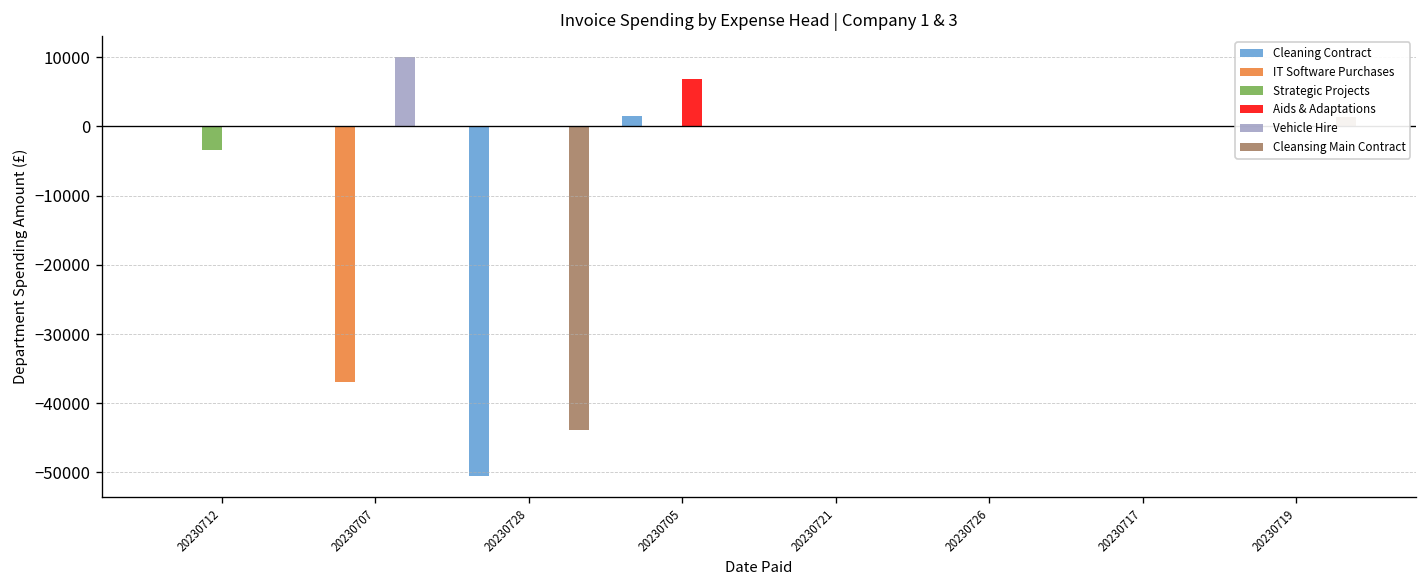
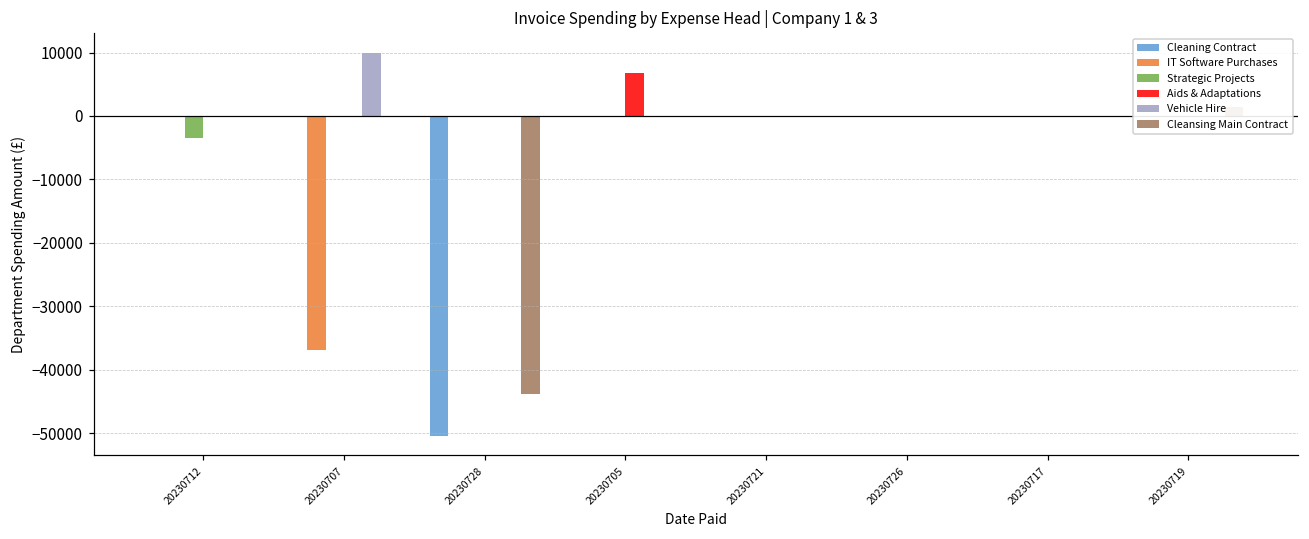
Cleaning Contract, 20230705: 2000 -> 0
